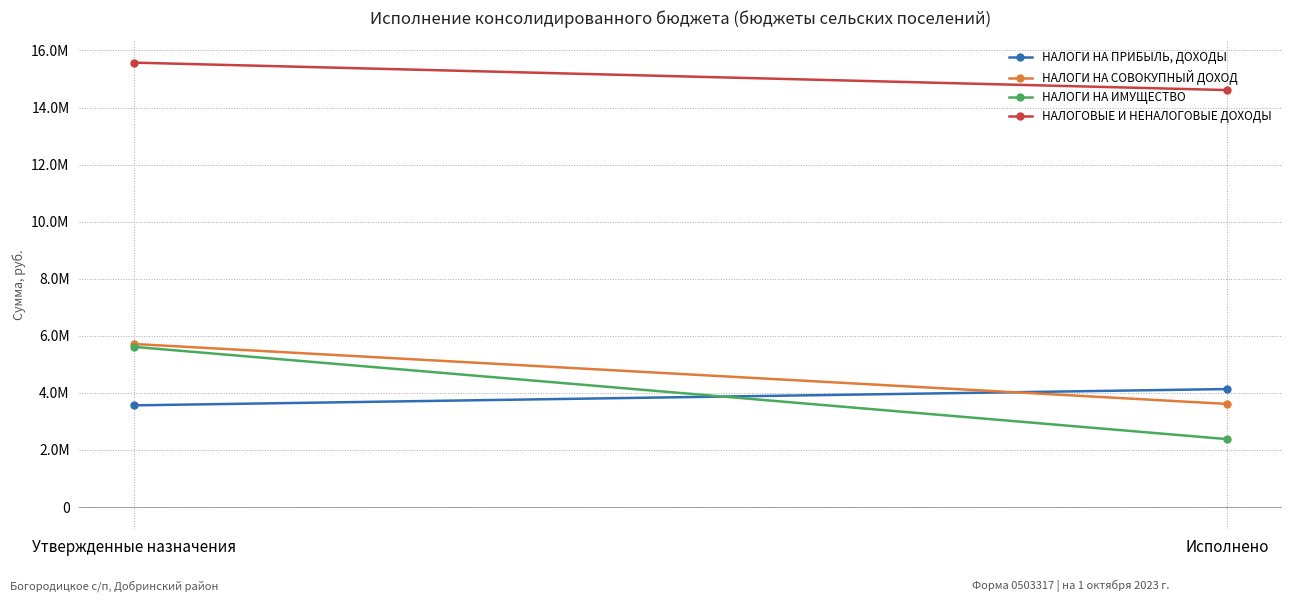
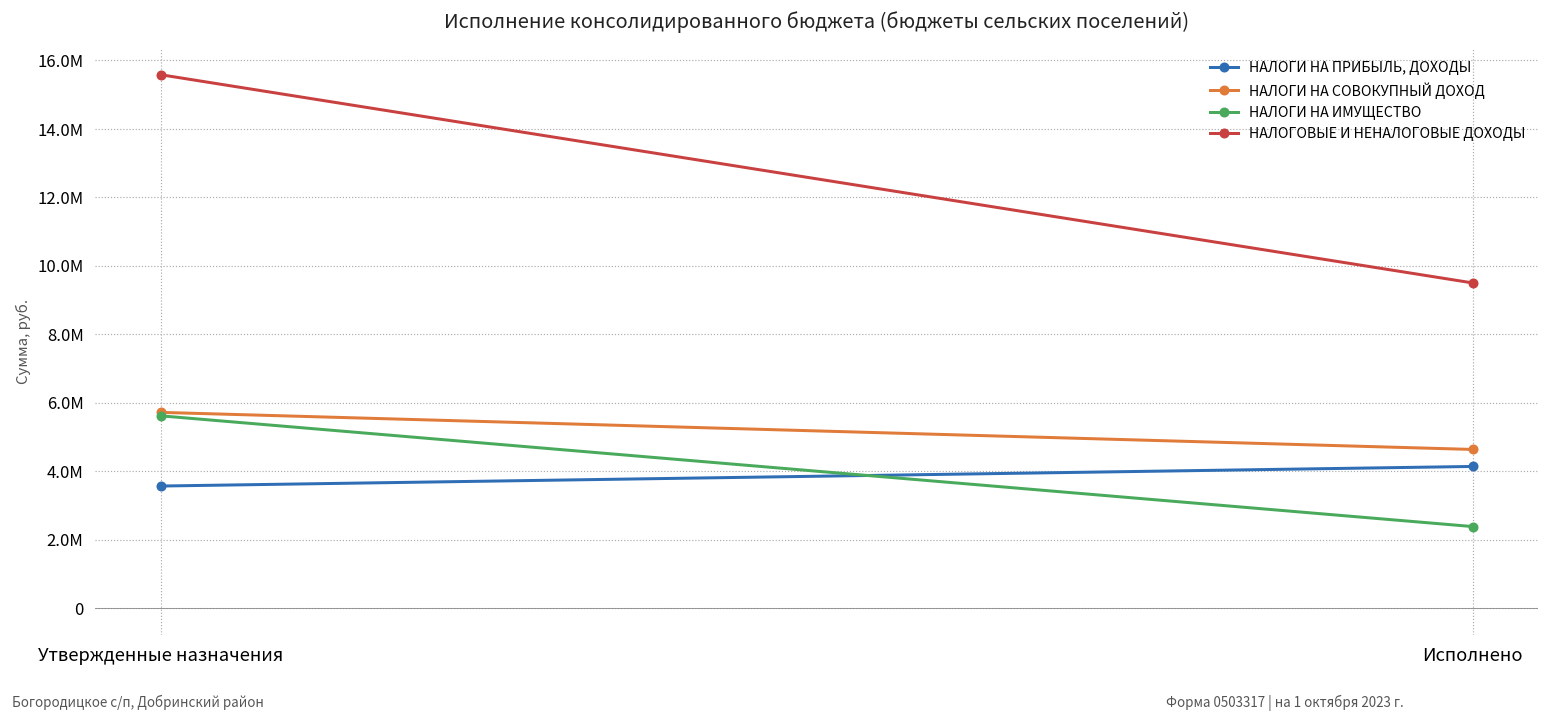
НАЛОГИ НА СОВОКУПНЫЙ ДОХОД, Исполнено: 3600000 -> 4600000
НАЛОГОВЫЕ И НЕНАЛОГОВЫЕ ДОХОДЫ, Исполнено: 14600000 -> 9500000
